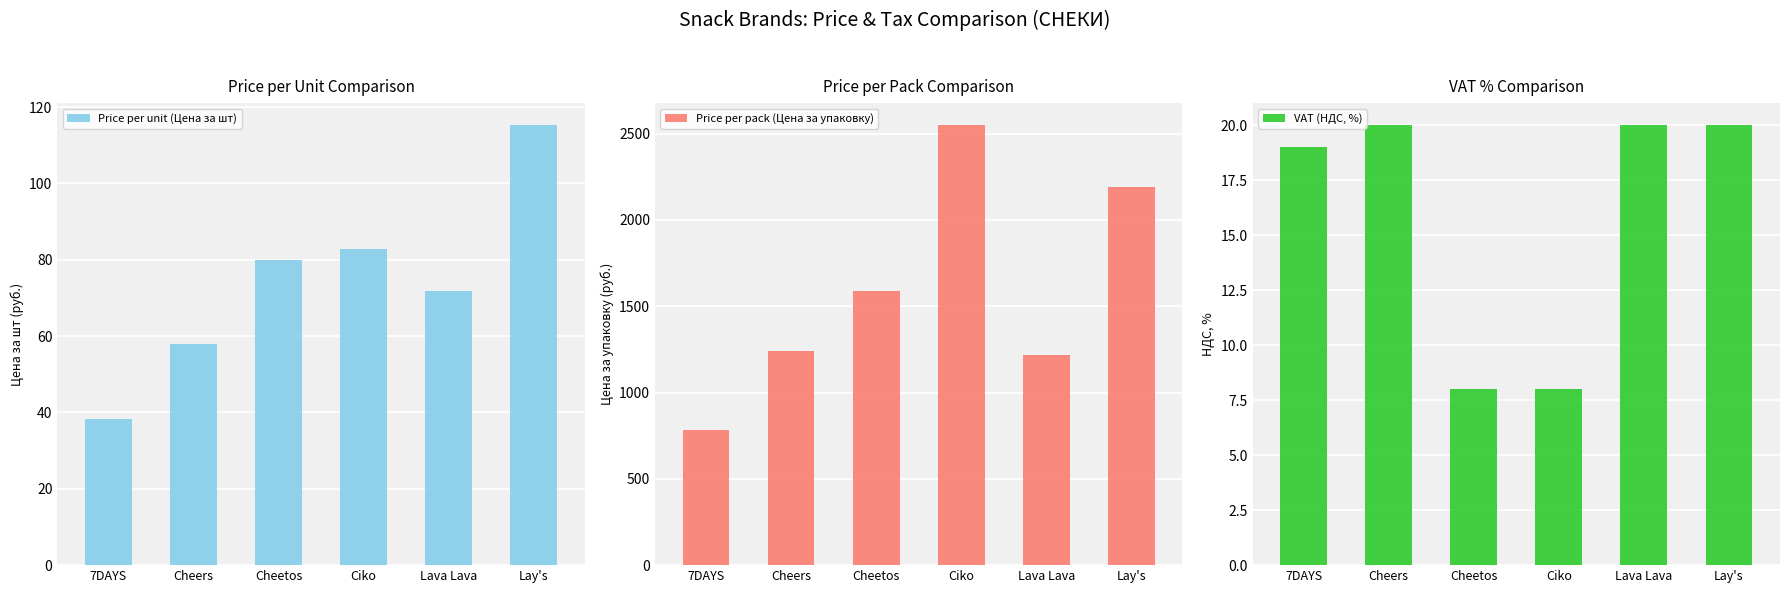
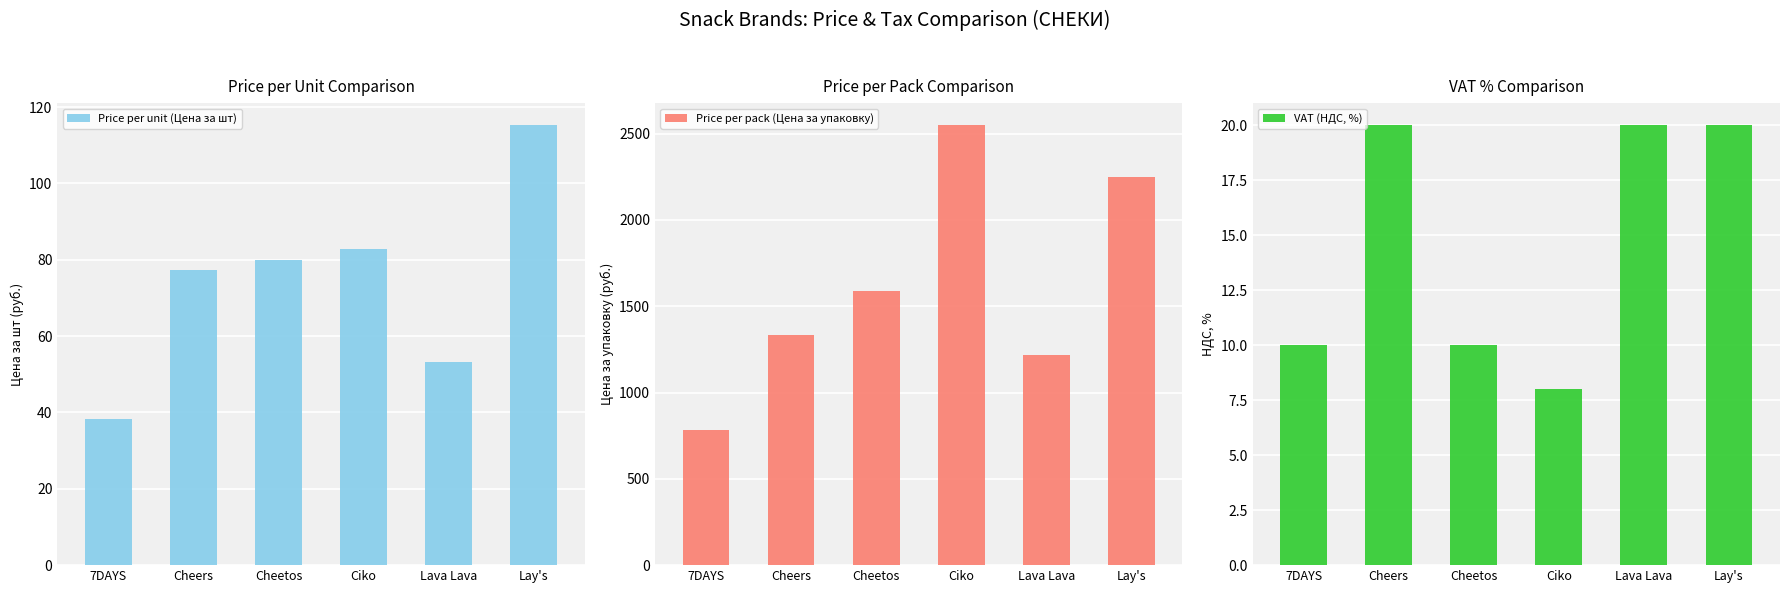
Price per Unit Comparison, Cheers: 58 -> 77
Price per Unit Comparison, Lava Lava: 72 -> 53
Price per Pack Comparison, Cheers: 1240 -> 1330
Price per Pack Comparison, Lay's: 2190 -> 2250
VAT % Comparison, 7DAYS: 19 -> 10
VAT % Comparison, Cheetos: 8 -> 10
